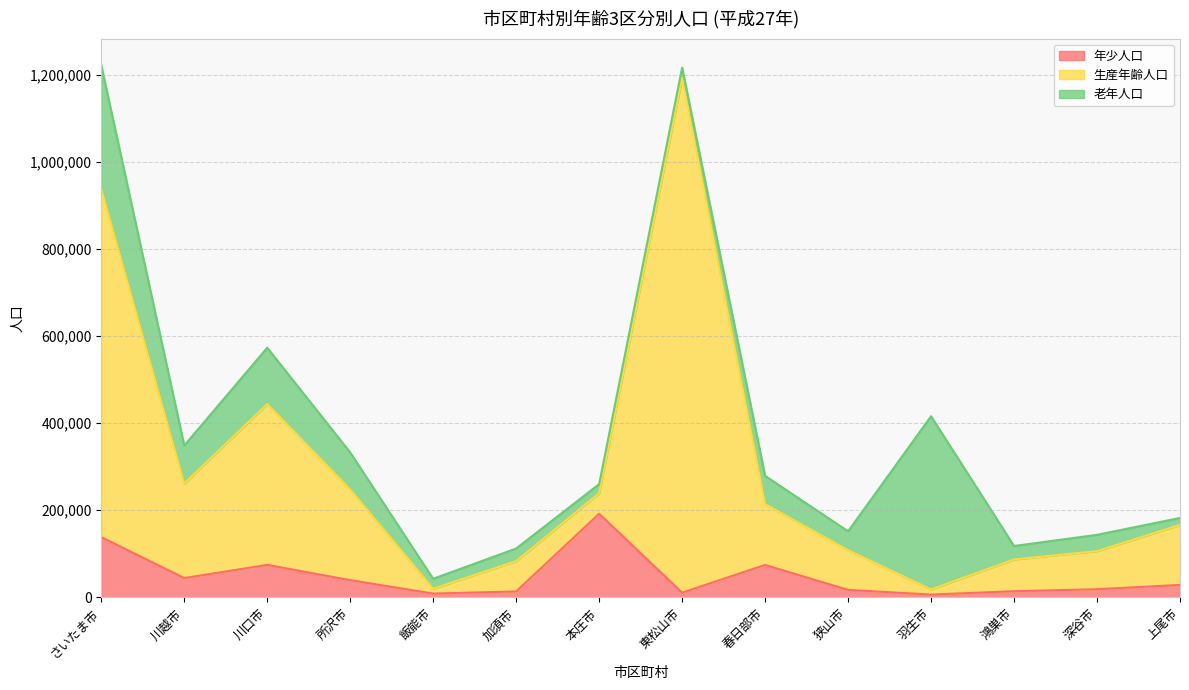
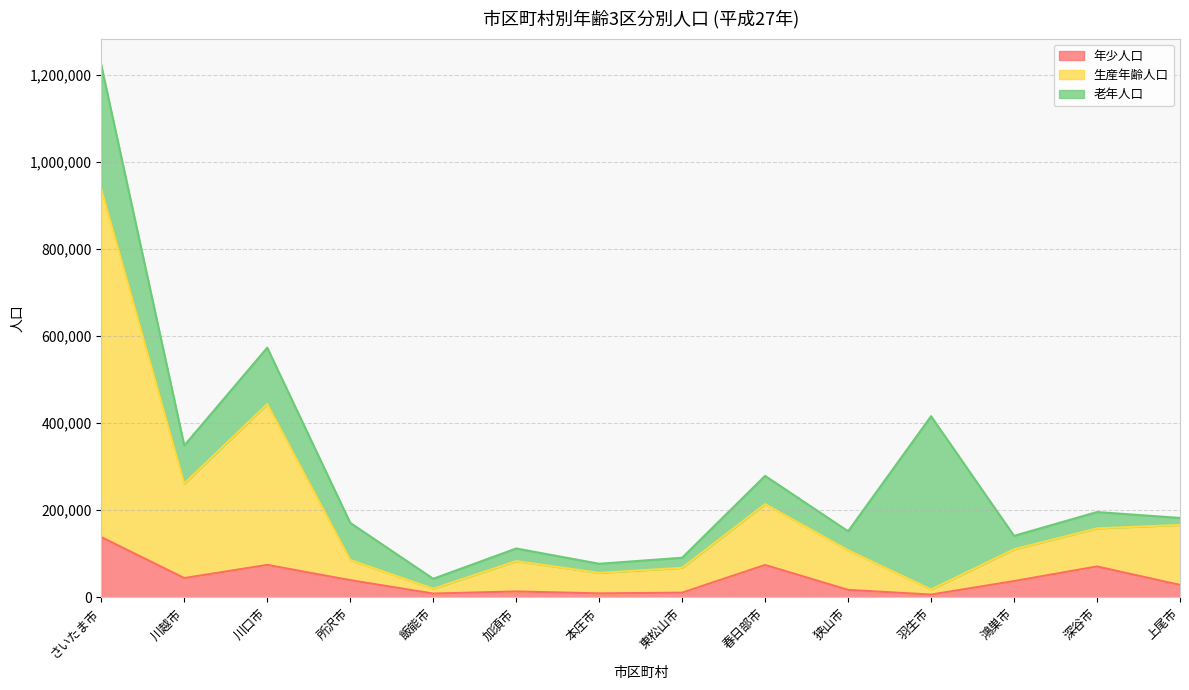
生産年齢人口, 所沢市: 210,000 -> 50,000
年少人口, 本庄市: 190,000 -> 10,000
生産年齢人口, 東松山市: 1,180,000 -> 60,000
年少人口, 鴻巣市: 10,000 -> 40,000
年少人口, 深谷市: 20,000 -> 70,000
